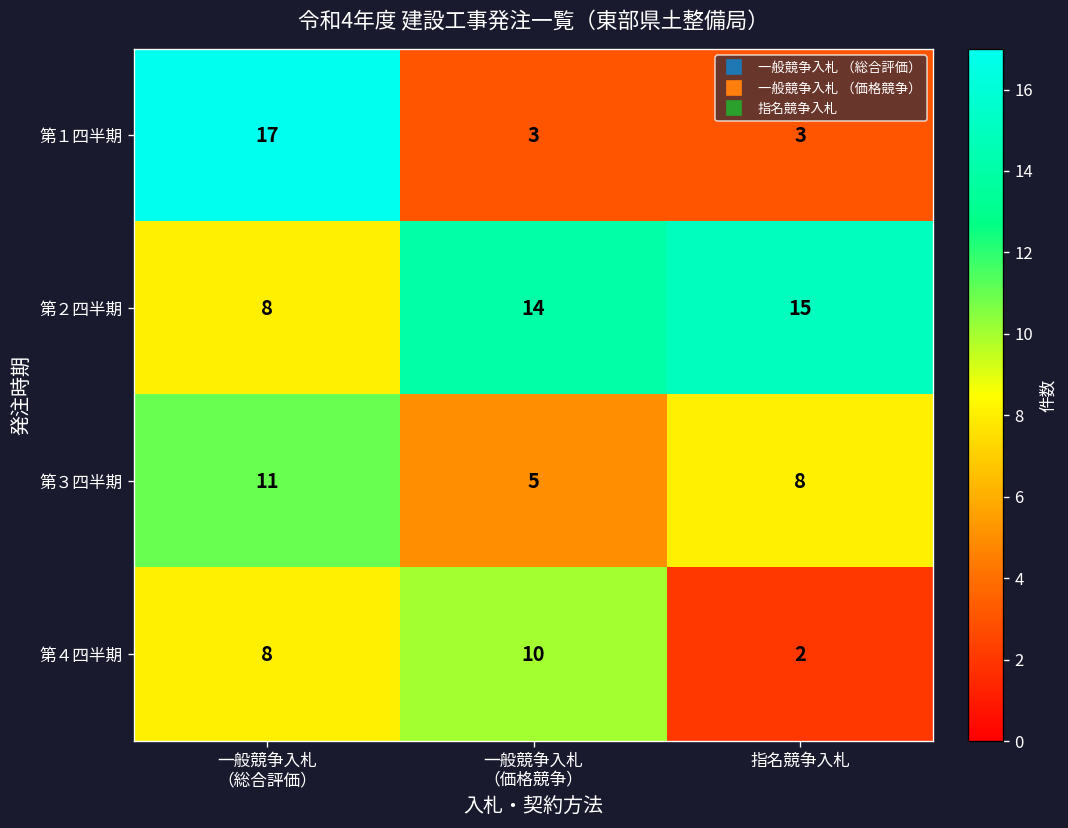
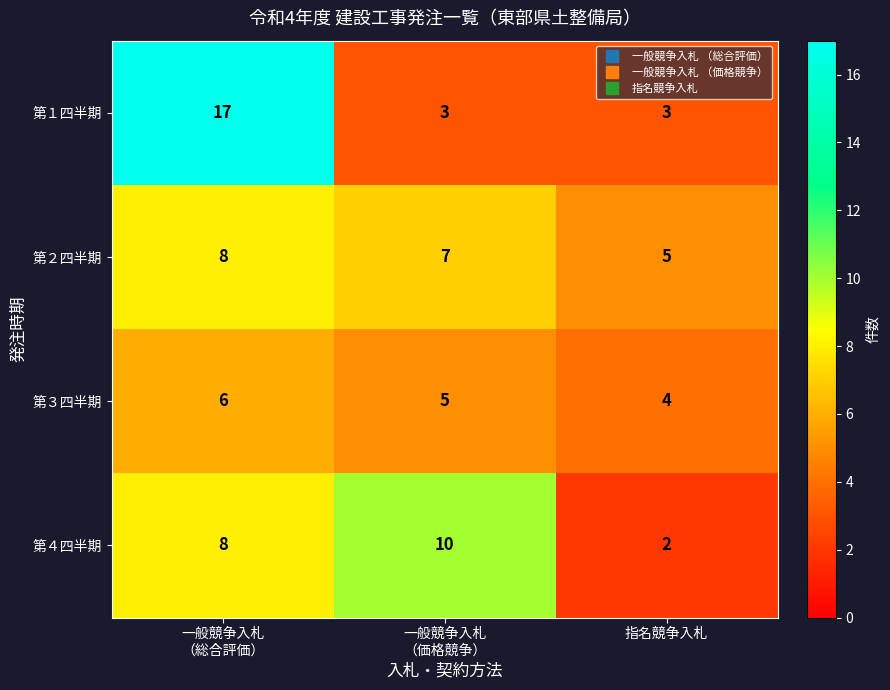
第２四半期, 一般競争入札 （価格競争）: 14 -> 7
第２四半期, 指名競争入札: 15 -> 5
第３四半期, 一般競争入札 （総合評価）: 11 -> 6
第３四半期, 指名競争入札: 8 -> 4
